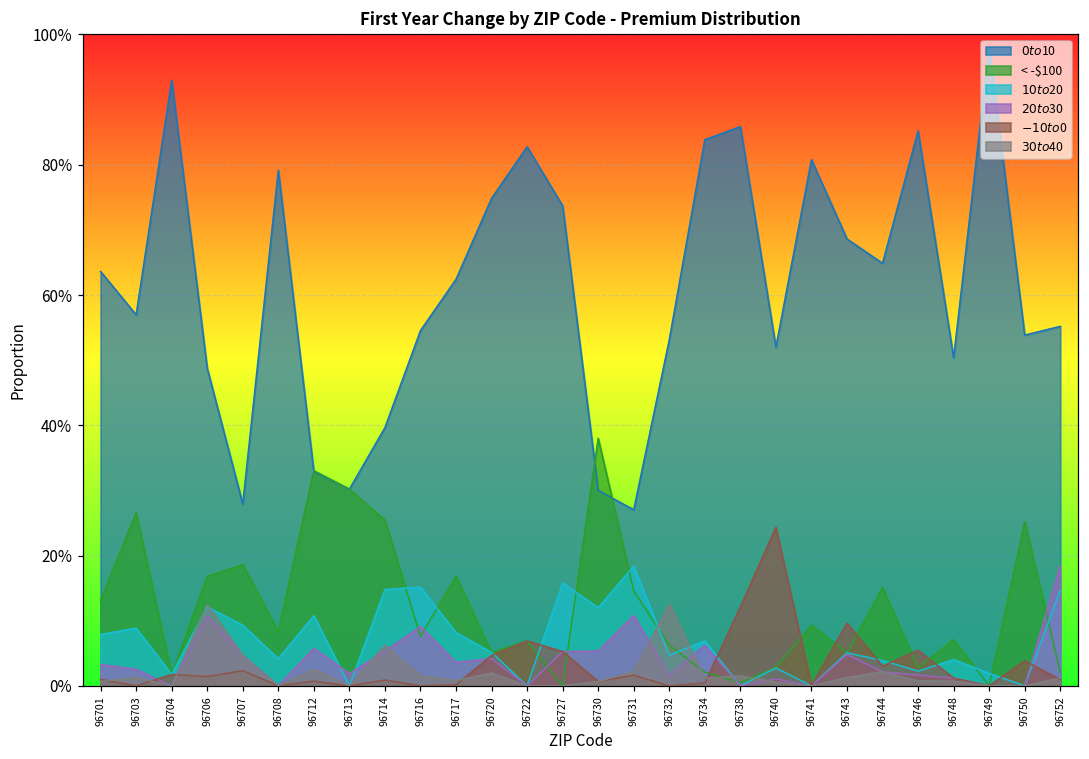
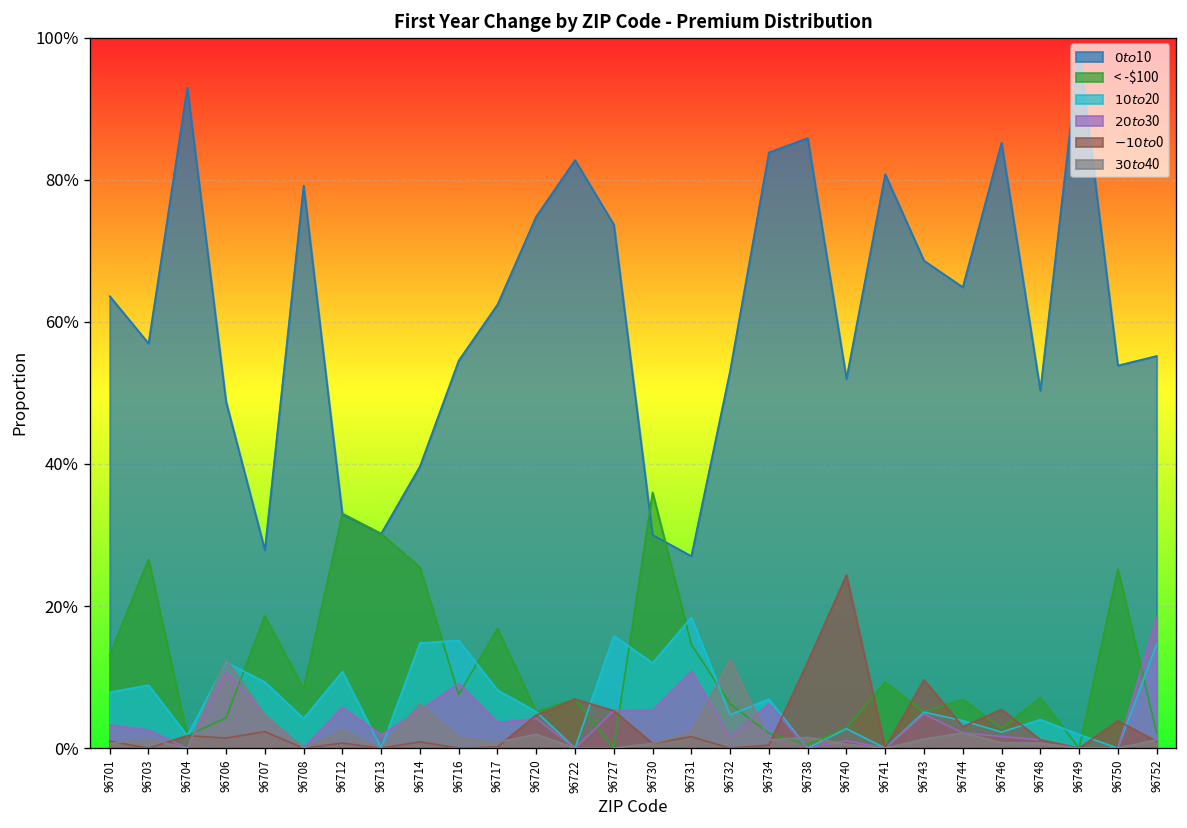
< -$100, 96706: 17% -> 4%
< -$100, 96730: 38% -> 36%
< -$100, 96744: 15% -> 7%
